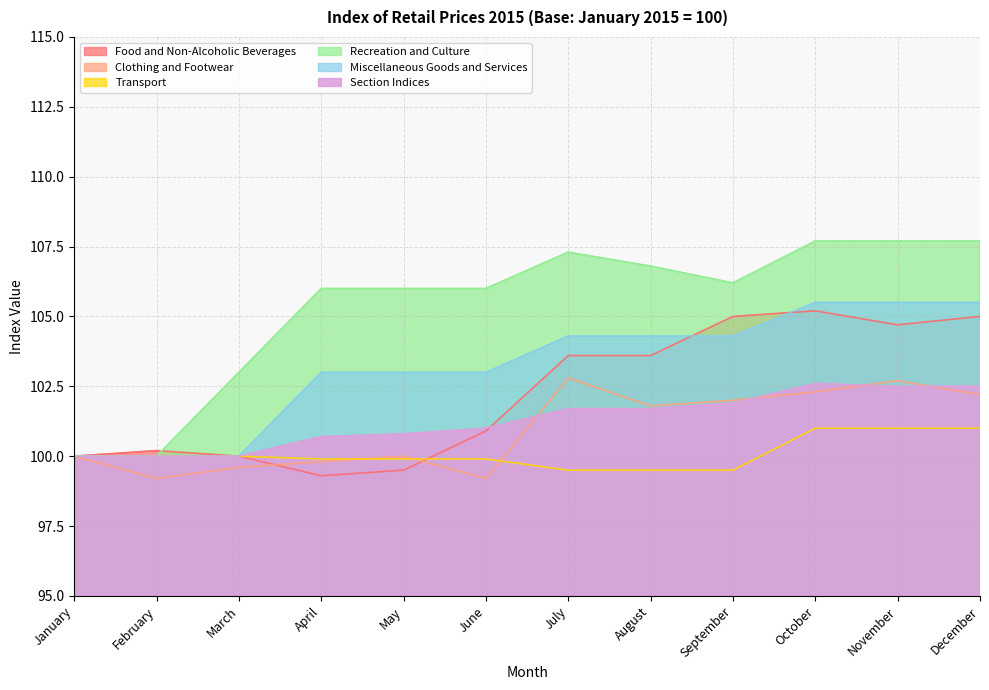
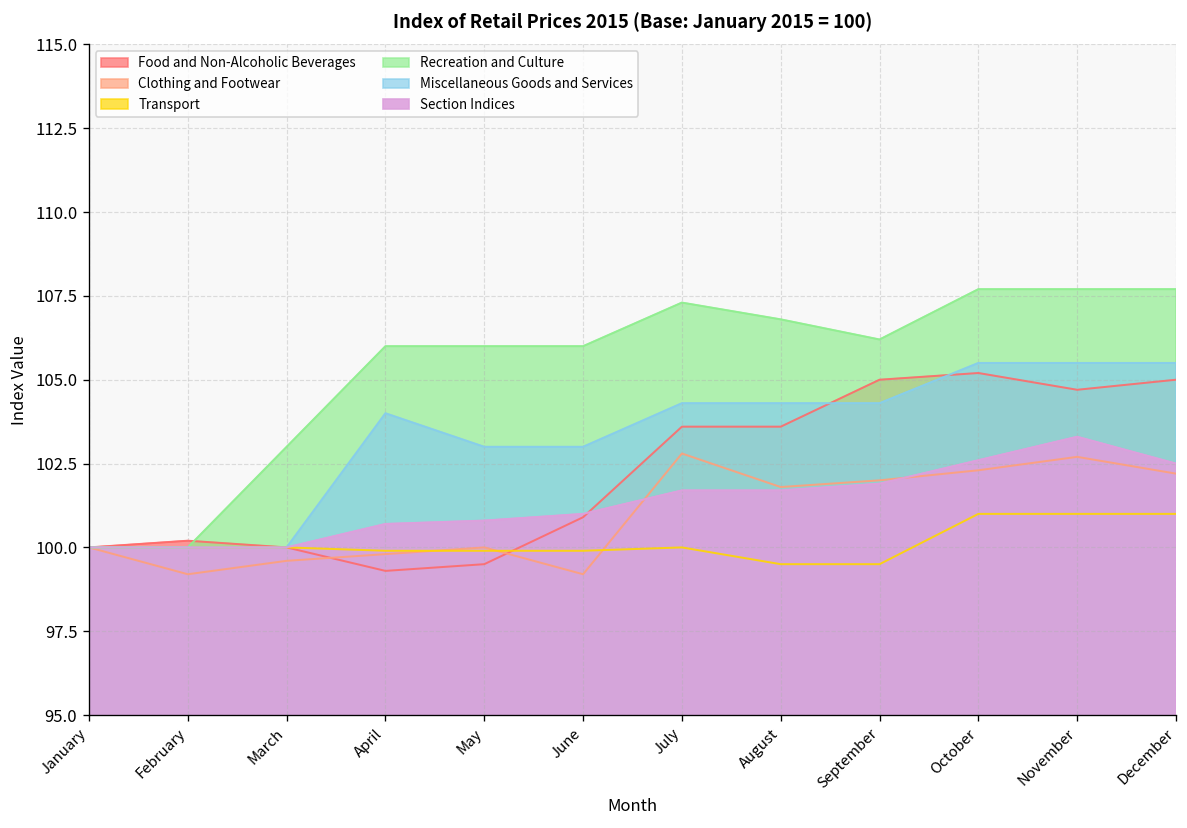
Miscellaneous Goods and Services, April: 103 -> 104
Transport, July: 99.5 -> 100.0
Section Indices, November: 102.5 -> 103.3
